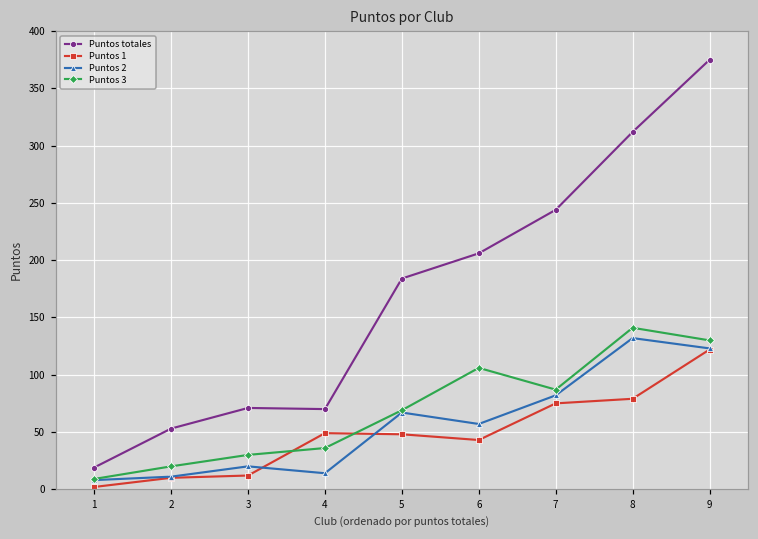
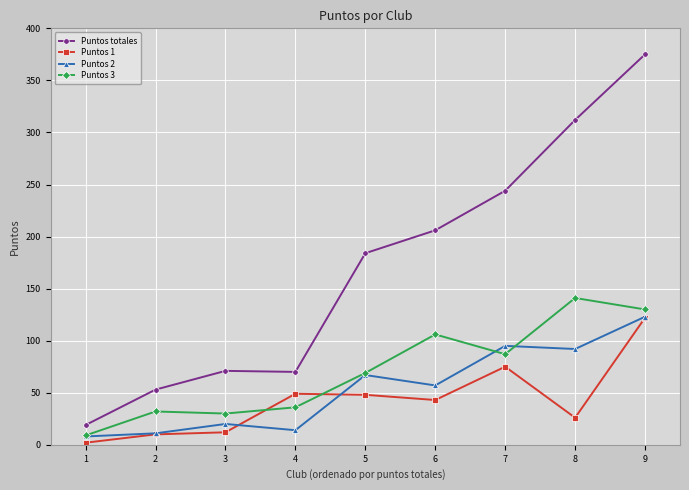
Puntos 3, 2: 20 -> 32
Puntos 2, 7: 82 -> 95
Puntos 1, 8: 79 -> 26
Puntos 2, 8: 132 -> 92
